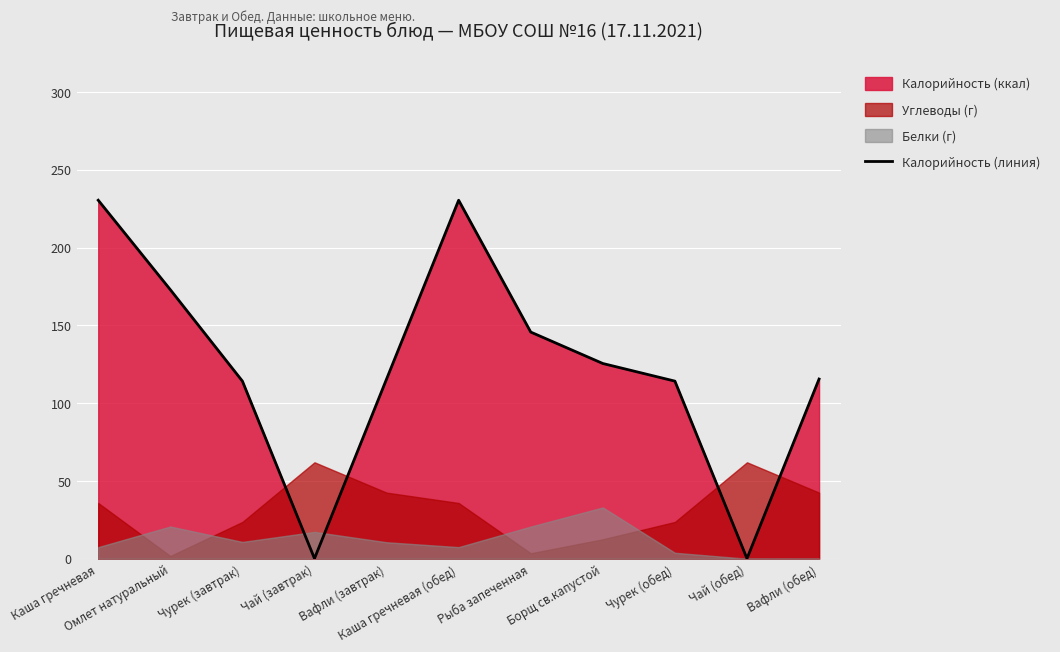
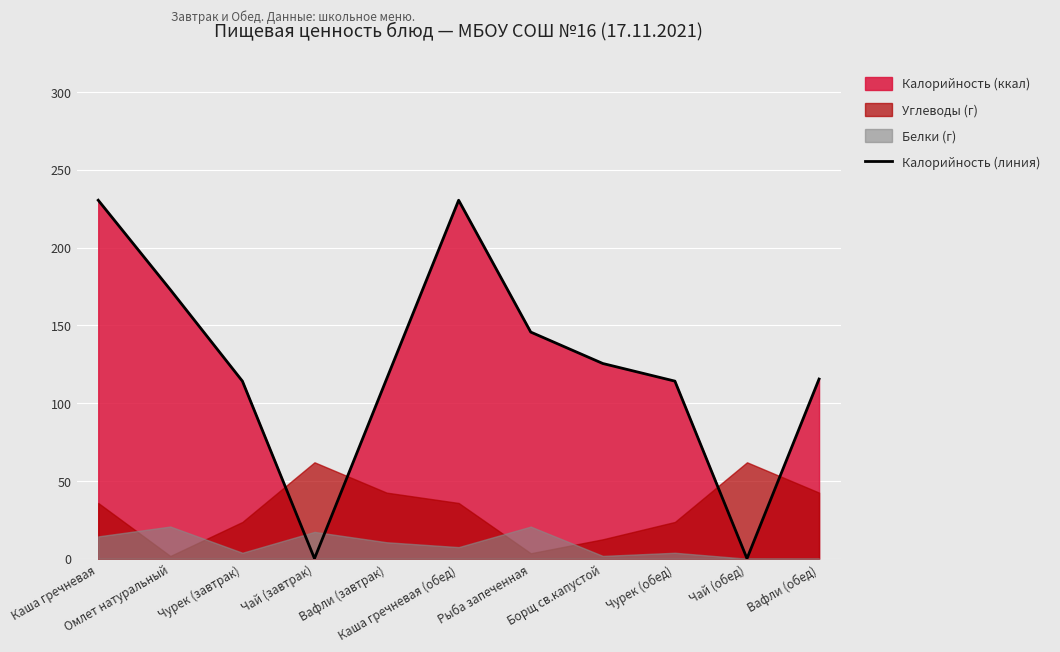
Белки (г), Каша гречневая: 7 -> 14
Белки (г), Чурек (завтрак): 11 -> 4
Белки (г), Борщ св.капустой: 33 -> 2
